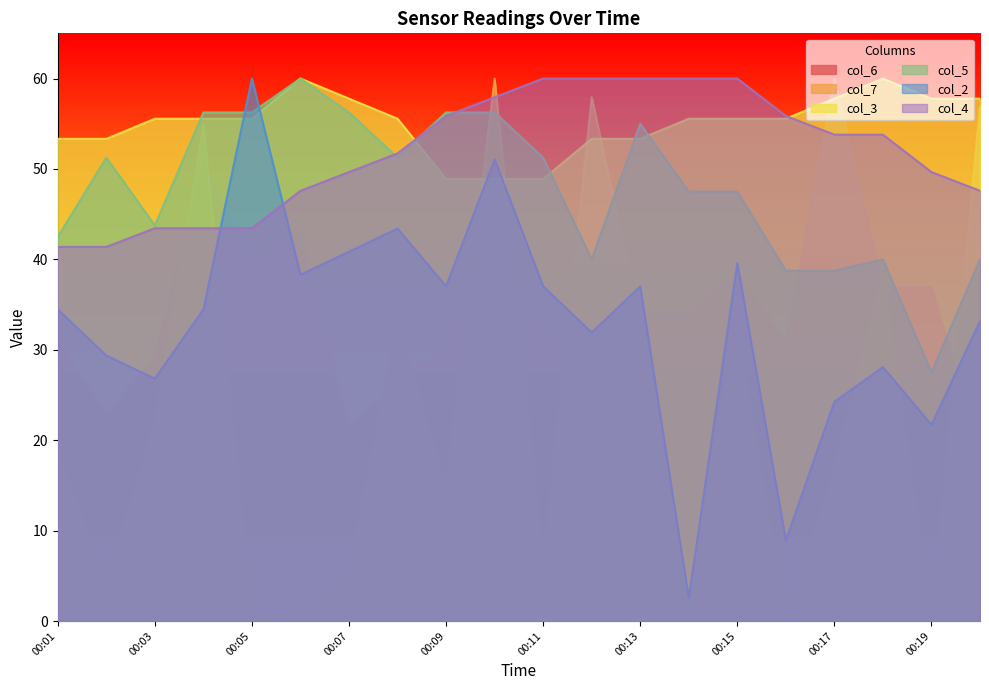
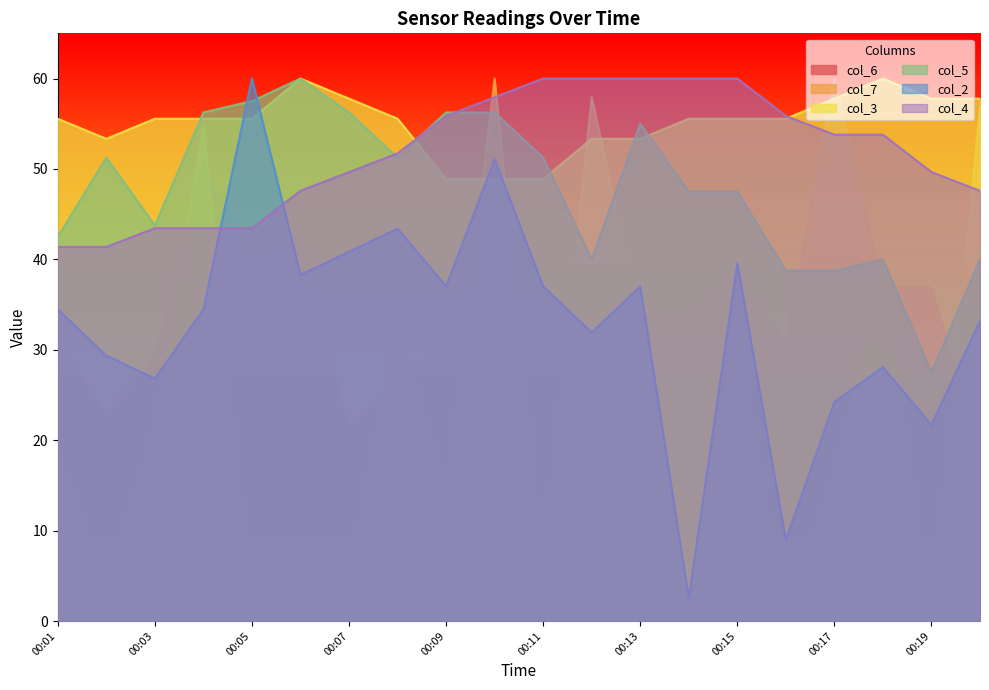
col_3, 00:01: 53 -> 56
col_5, 00:05: 56 -> 57
